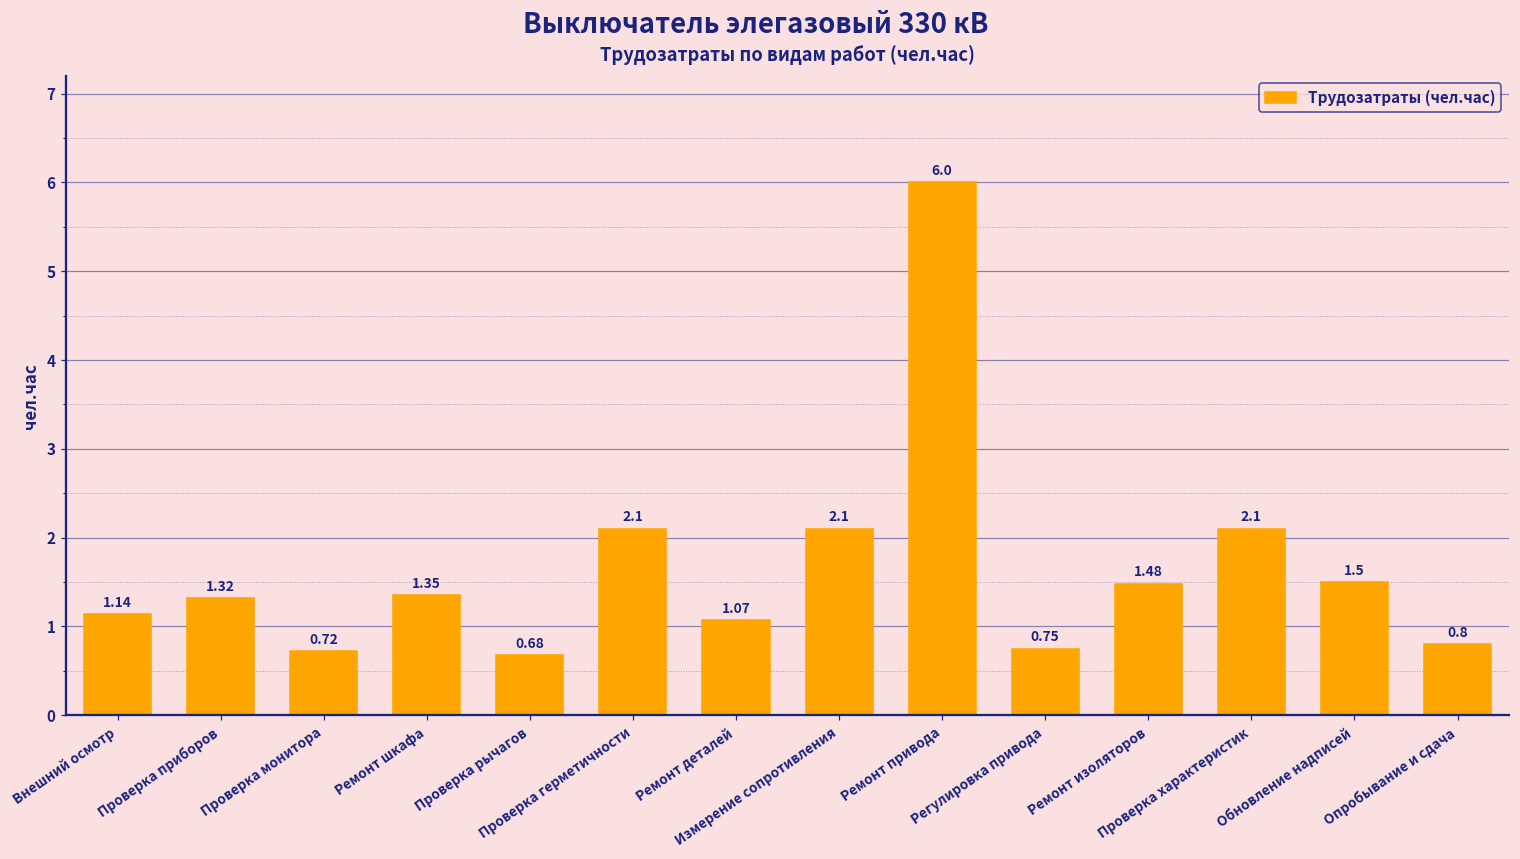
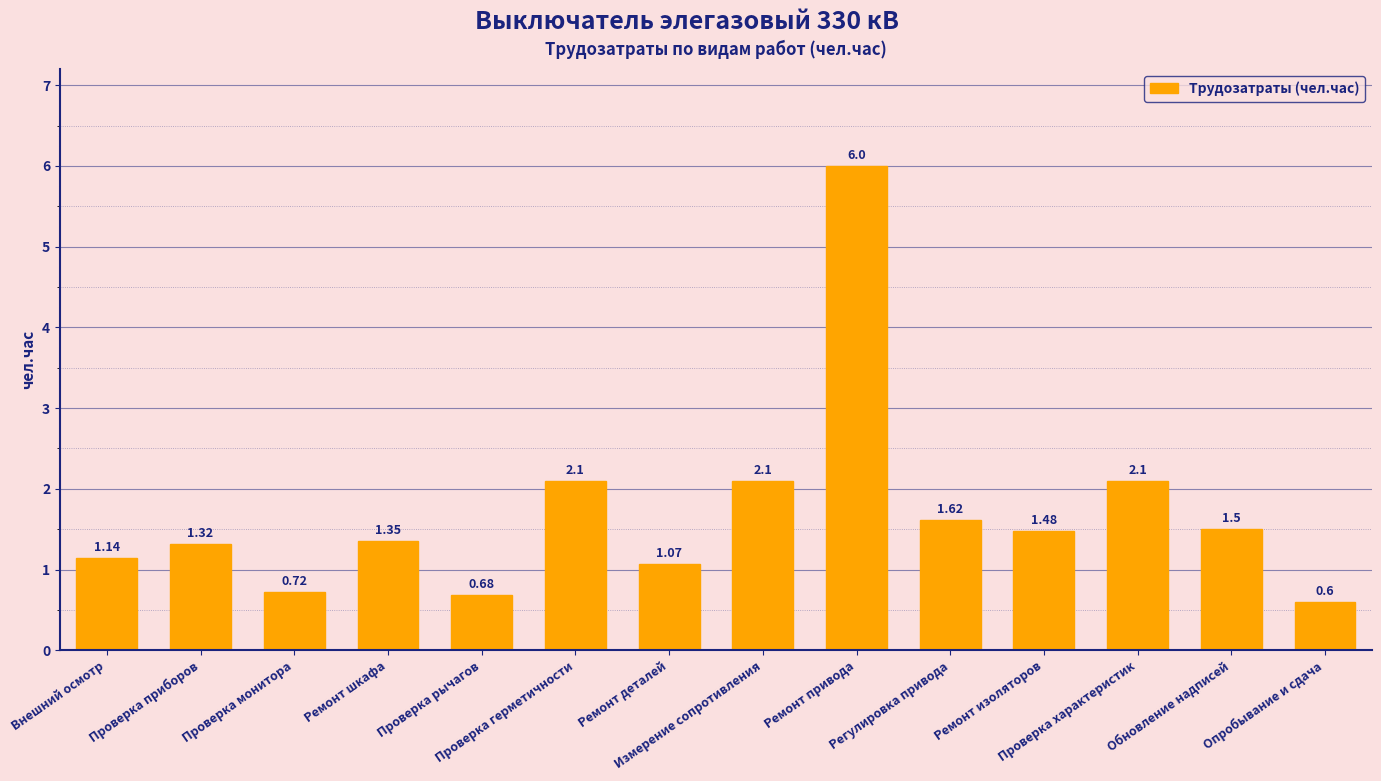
Регулировка привода: 0.75 -> 1.62
Опробывание и сдача: 0.8 -> 0.6
